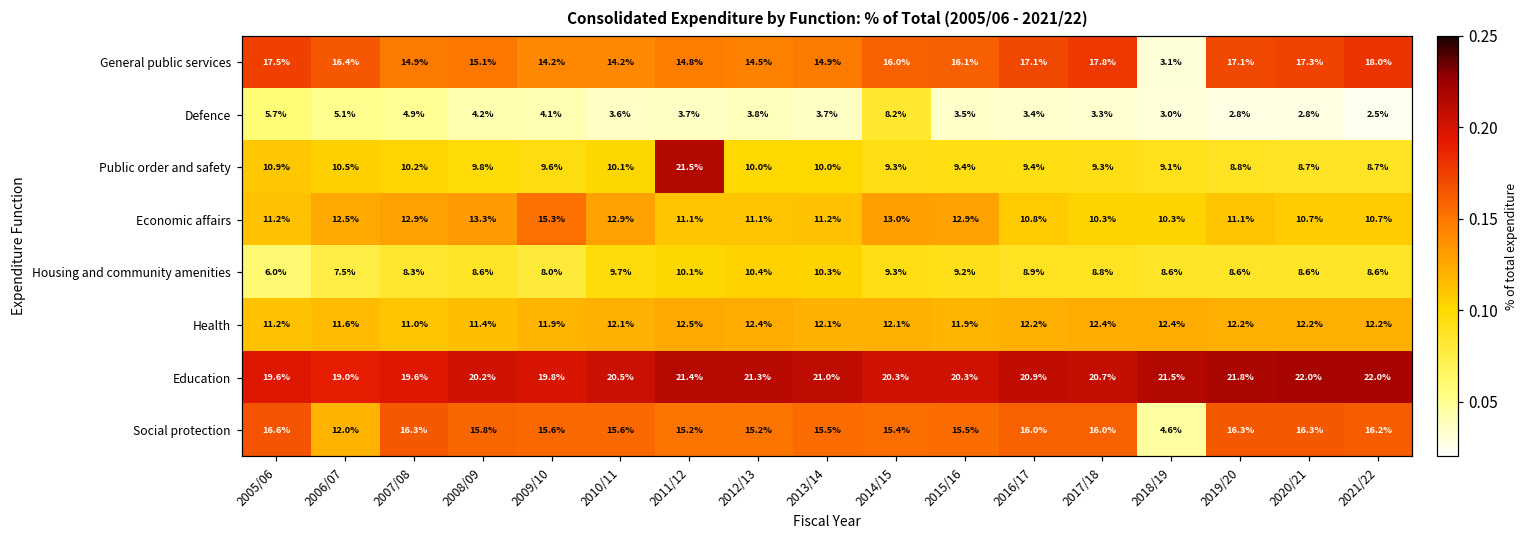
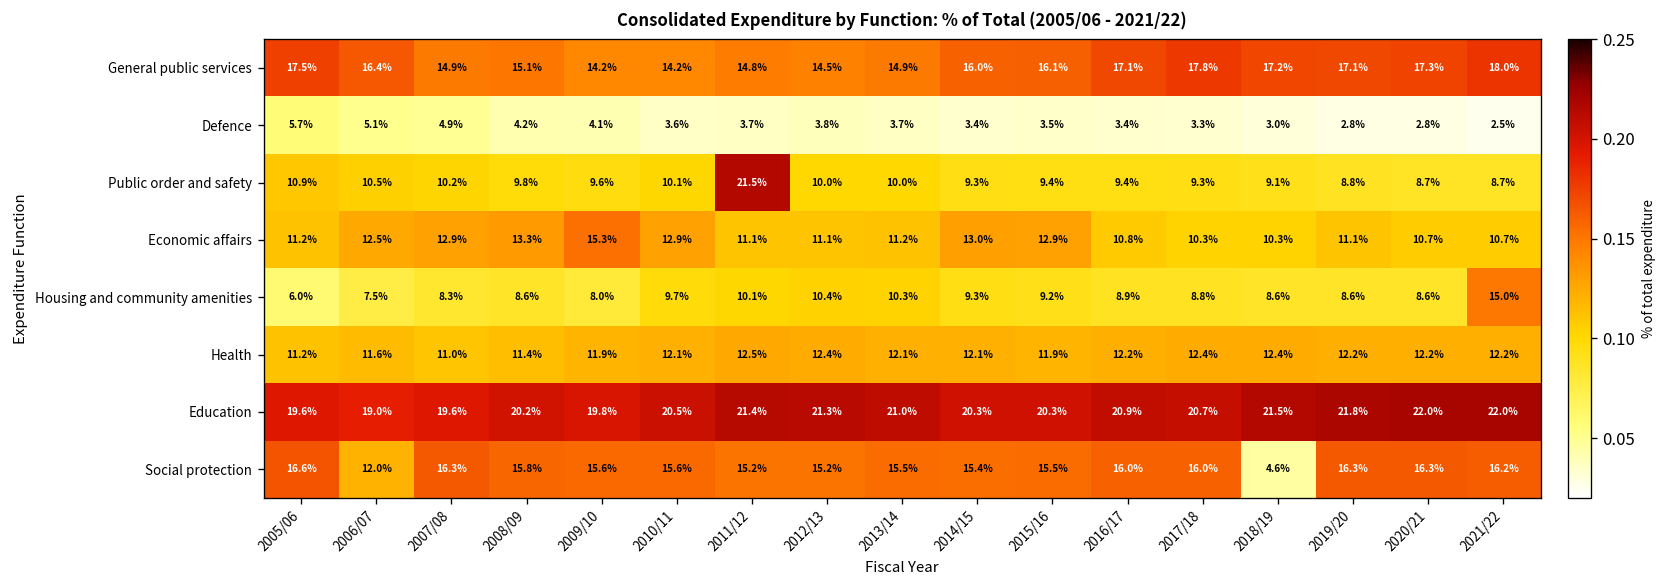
General public services, 2018/19: 3.1% -> 17.2%
Defence, 2014/15: 8.2% -> 3.4%
Housing and community amenities, 2021/22: 8.6% -> 15.0%
